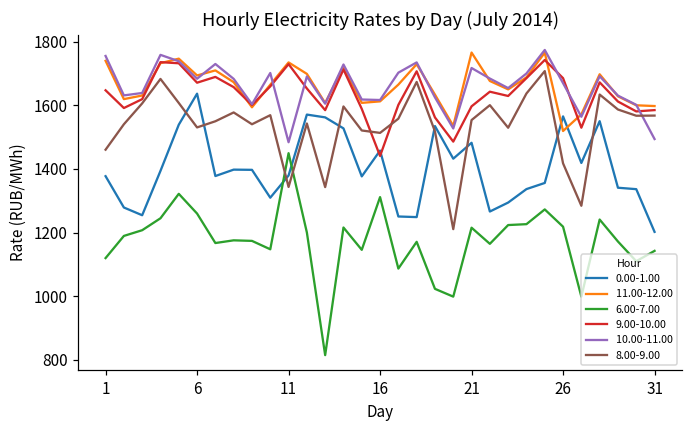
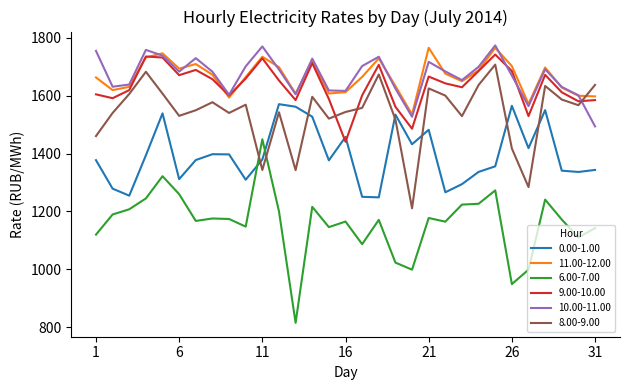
11.00-12.00, 1: 1740 -> 1660
9.00-10.00, 1: 1650 -> 1600
0.00-1.00, 6: 1640 -> 1310
10.00-11.00, 11: 1480 -> 1770
6.00-7.00, 16: 1310 -> 1160
8.00-9.00, 16: 1510 -> 1540
6.00-7.00, 21: 1220 -> 1180
9.00-10.00, 21: 1600 -> 1670
8.00-9.00, 21: 1550 -> 1630
11.00-12.00, 26: 1520 -> 1700
6.00-7.00, 26: 1220 -> 950
0.00-1.00, 31: 1200 -> 1340
8.00-9.00, 31: 1570 -> 1640
